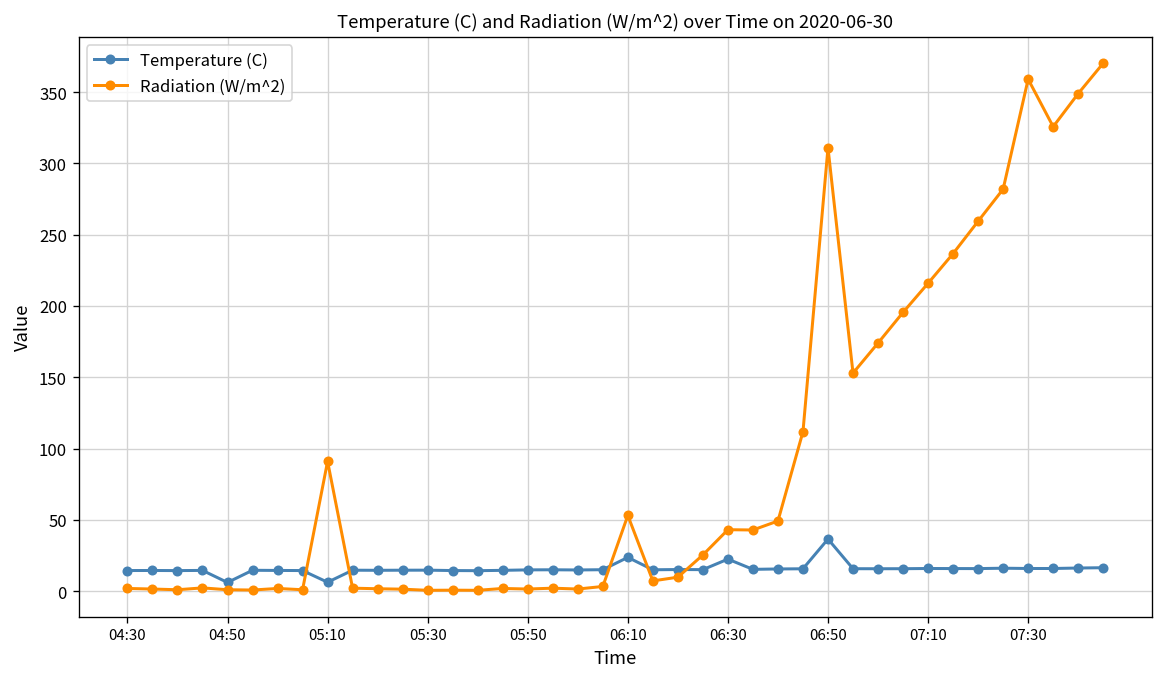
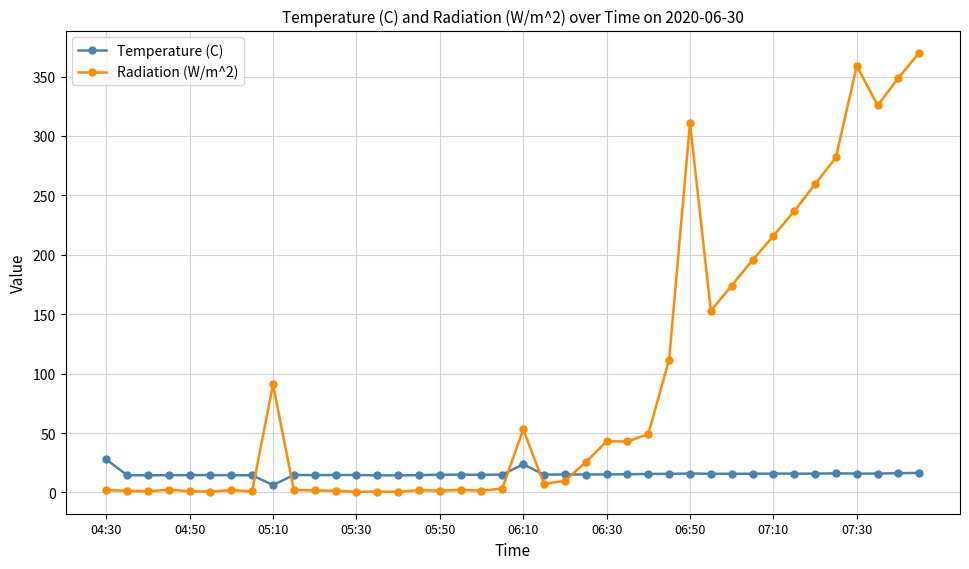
Temperature (C), 04:30: 14 -> 28
Temperature (C), 04:50: 6 -> 15
Temperature (C), 06:30: 22 -> 15
Temperature (C), 06:50: 37 -> 16
